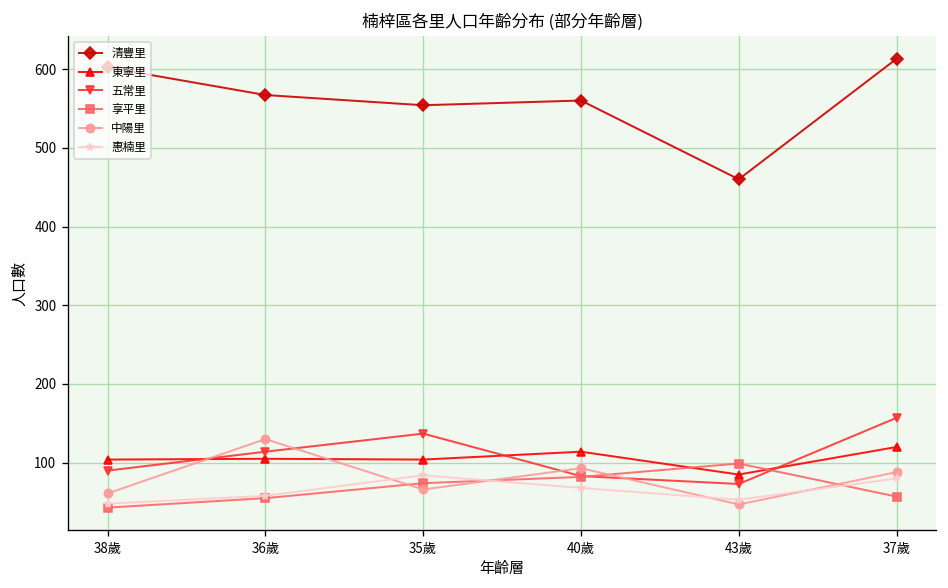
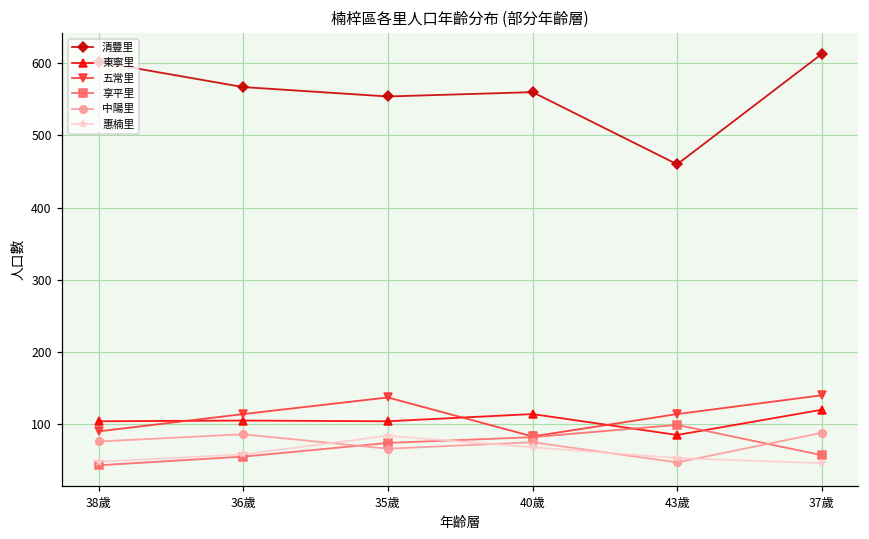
中陽里, 38歲: 60 -> 80
中陽里, 36歲: 130 -> 90
中陽里, 40歲: 90 -> 80
五常里, 43歲: 70 -> 110
五常里, 37歲: 160 -> 140
惠楠里, 37歲: 80 -> 50
